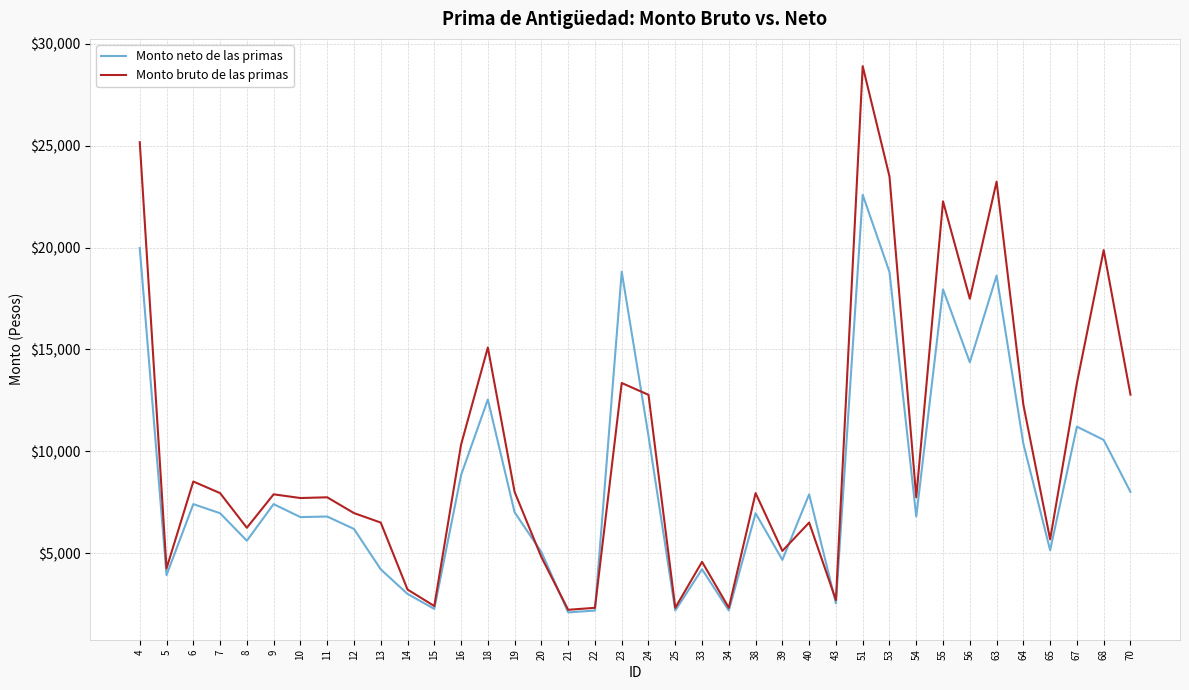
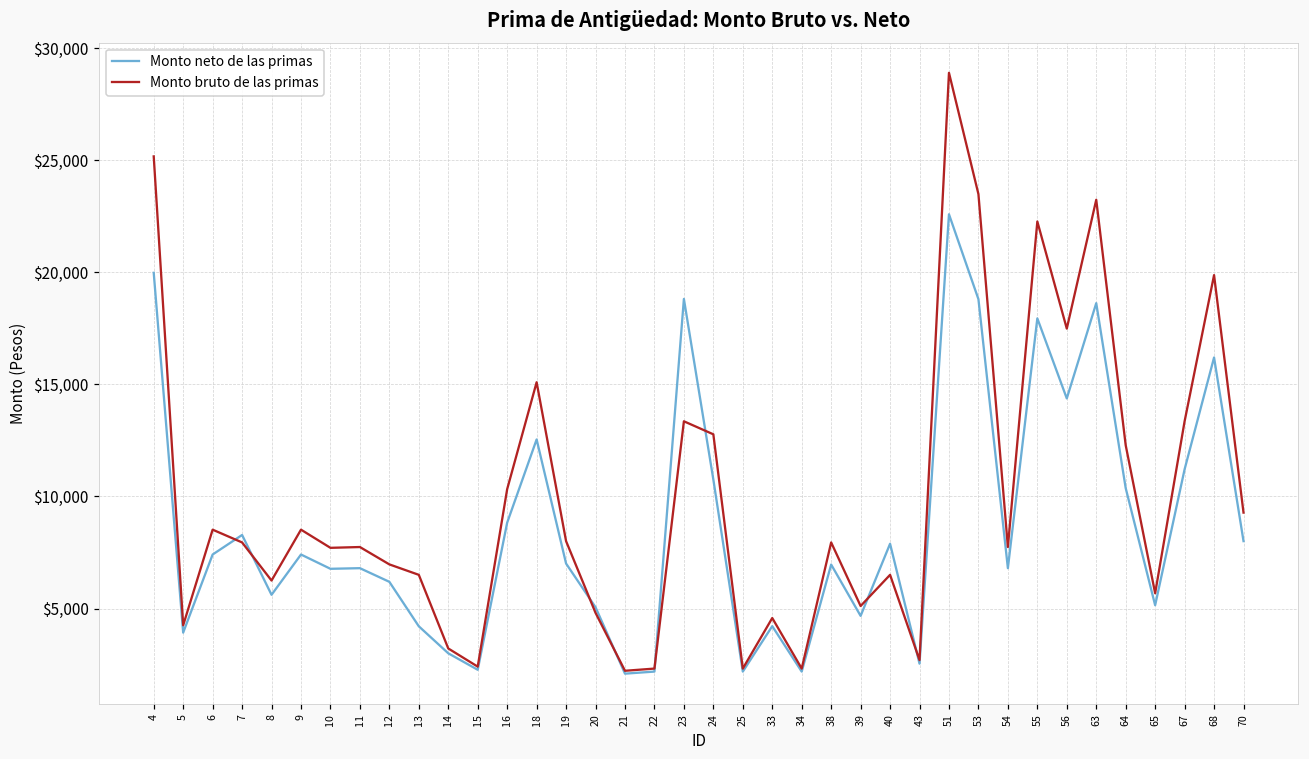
Monto neto de las primas, 7: $7,000 -> $8,300
Monto bruto de las primas, 9: $7,900 -> $8,500
Monto neto de las primas, 68: $10,600 -> $16,200
Monto bruto de las primas, 70: $12,800 -> $9,300
